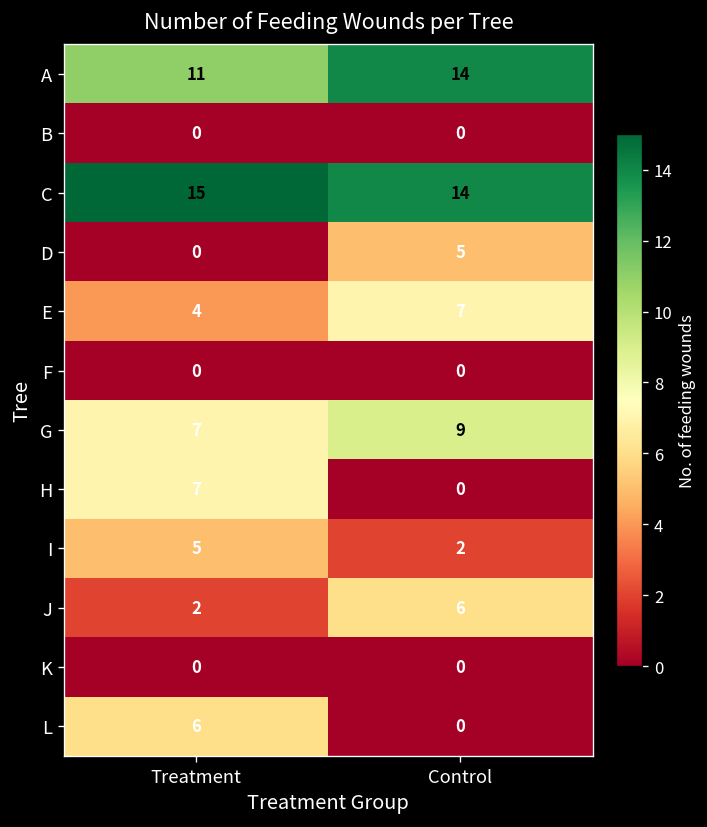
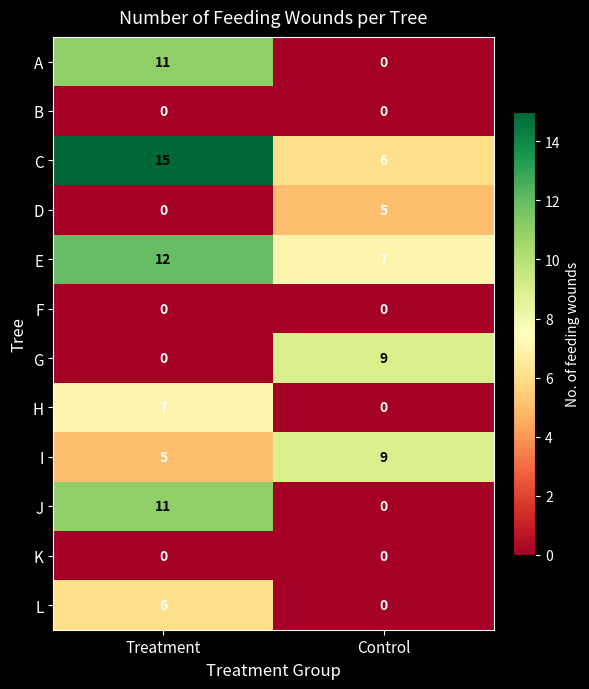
A, Control: 14 -> 0
C, Control: 14 -> 6
E, Treatment: 4 -> 12
G, Treatment: 7 -> 0
I, Control: 2 -> 9
J, Treatment: 2 -> 11
J, Control: 6 -> 0
